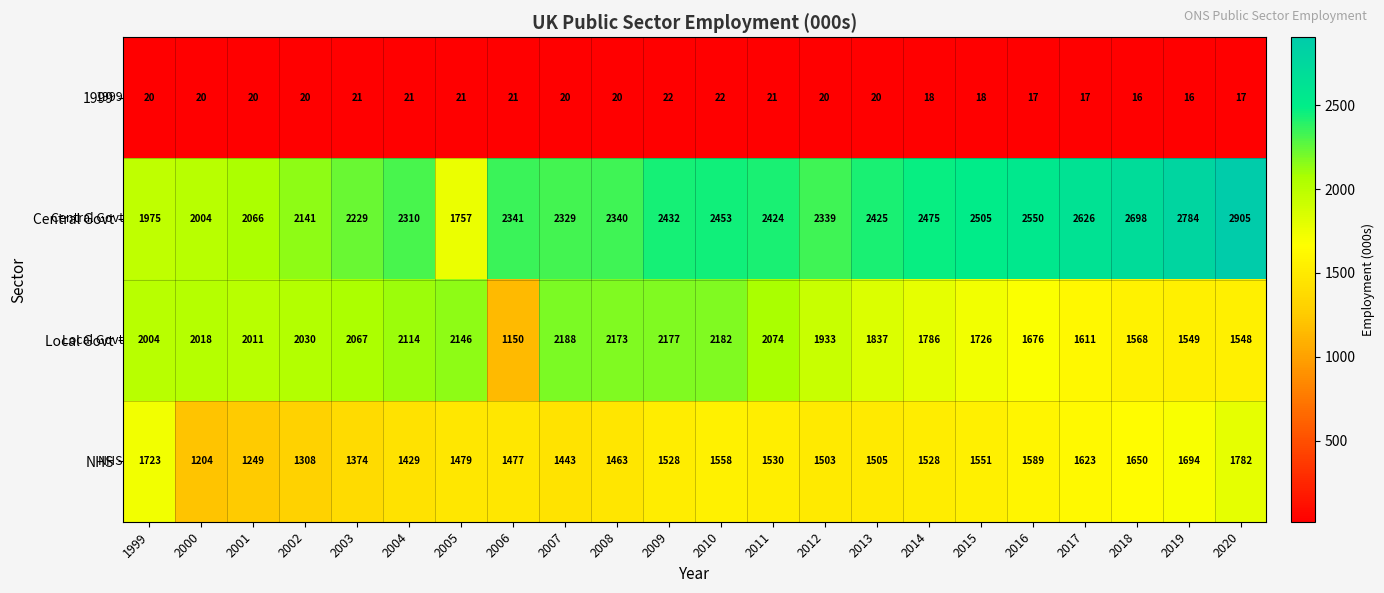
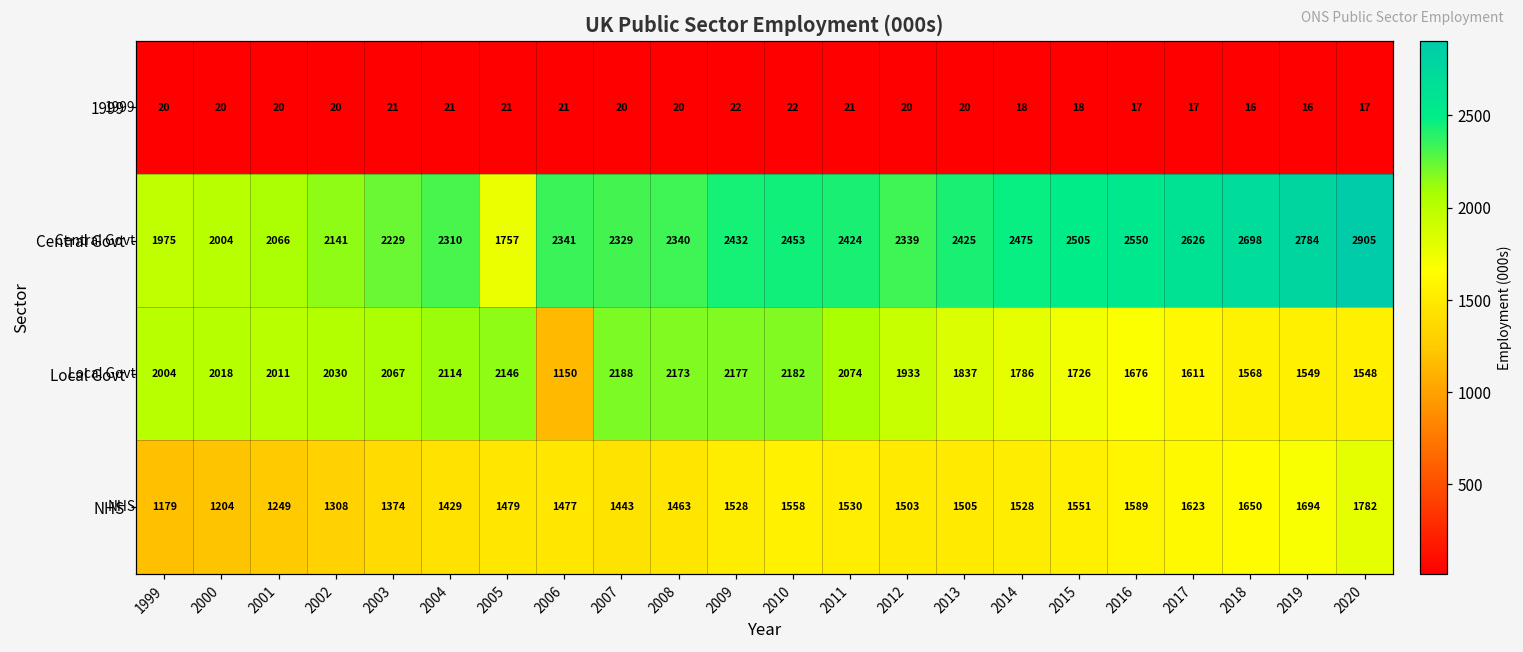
NHS, 1999: 1723 -> 1179
